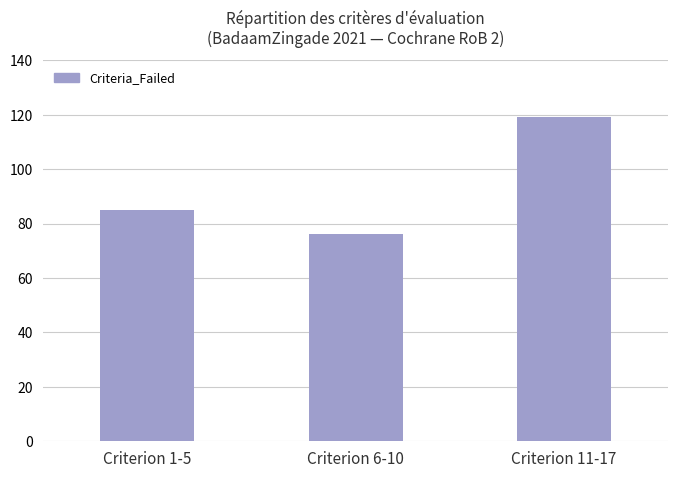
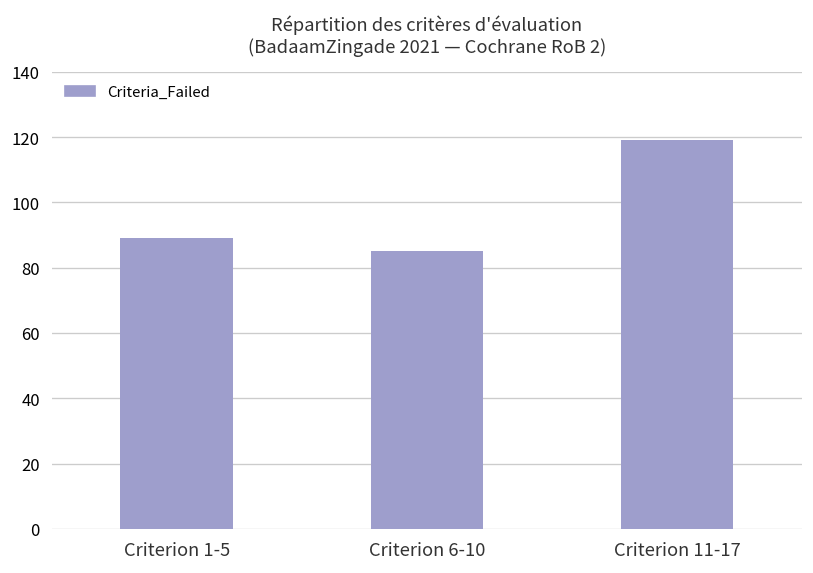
Criterion 1-5: 85 -> 89
Criterion 6-10: 76 -> 85
